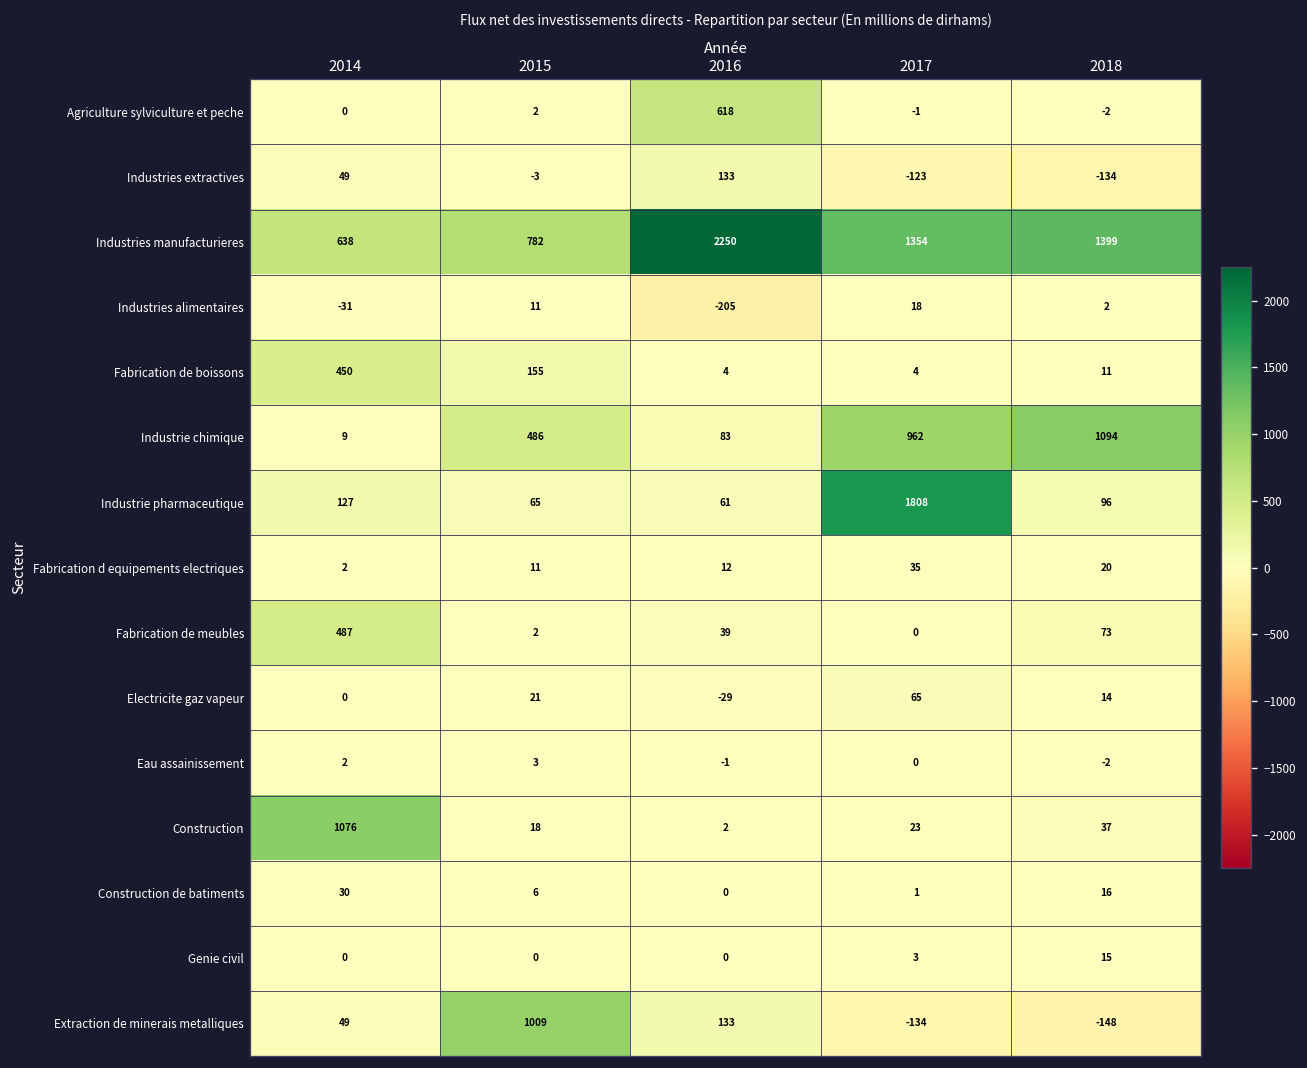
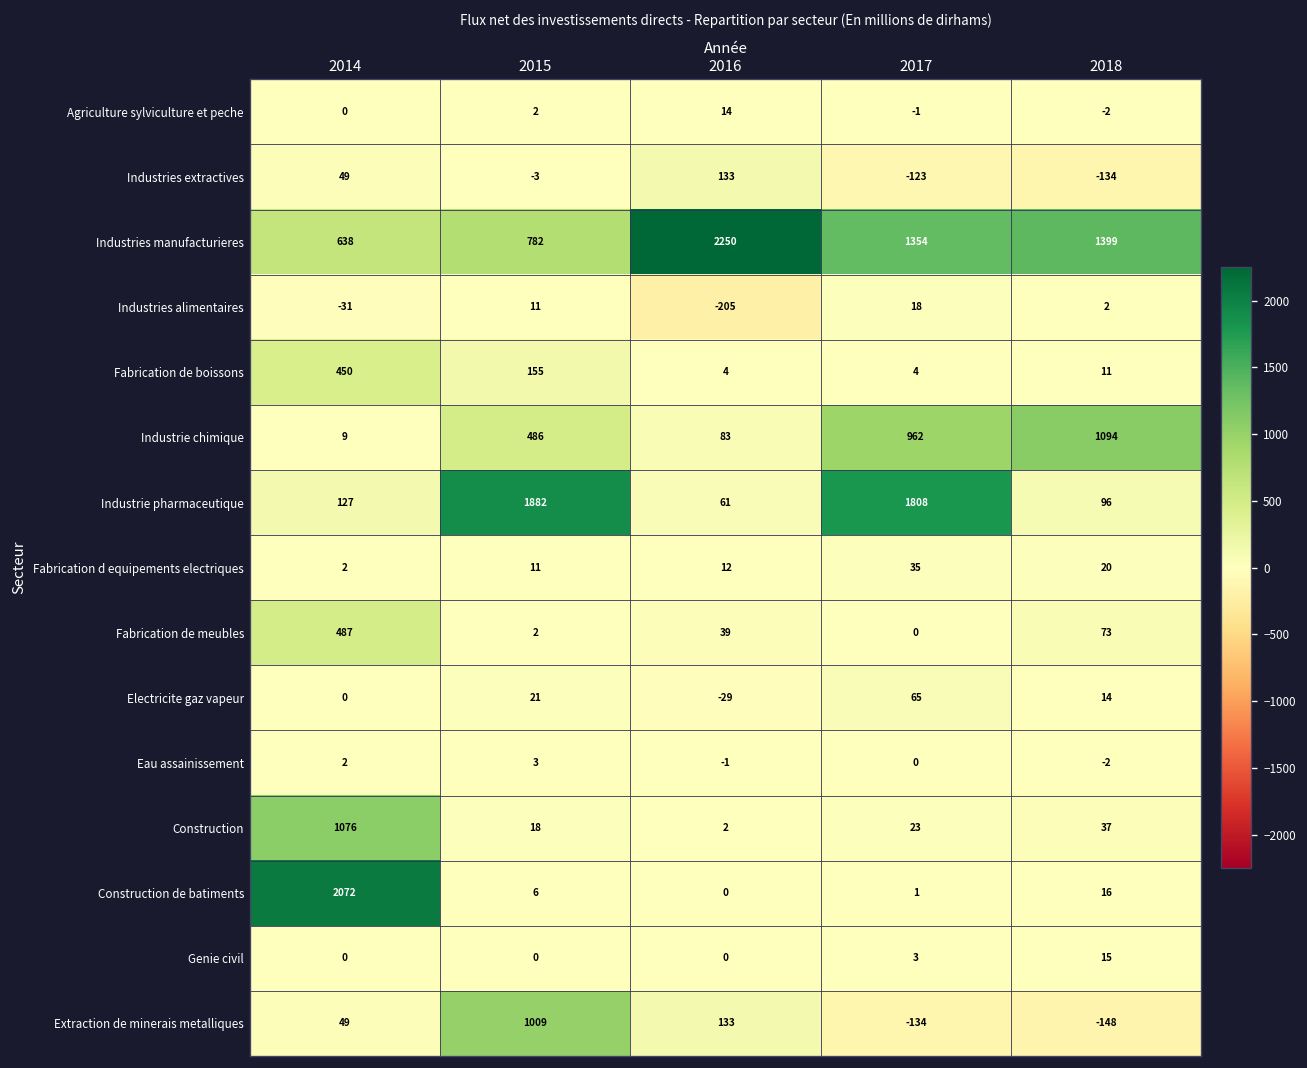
Agriculture sylviculture et peche, 2016: 618 -> 14
Industrie pharmaceutique, 2015: 65 -> 1882
Construction de batiments, 2014: 30 -> 2072
